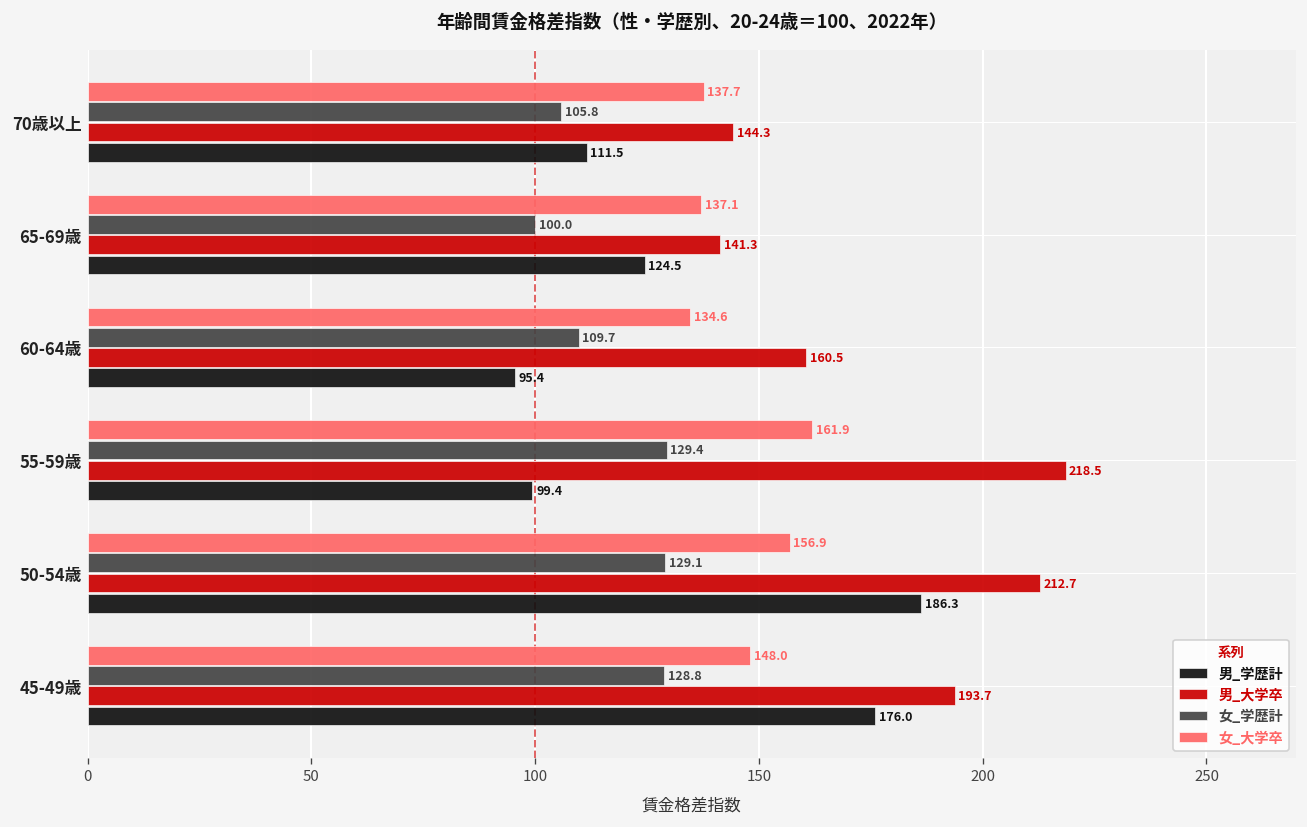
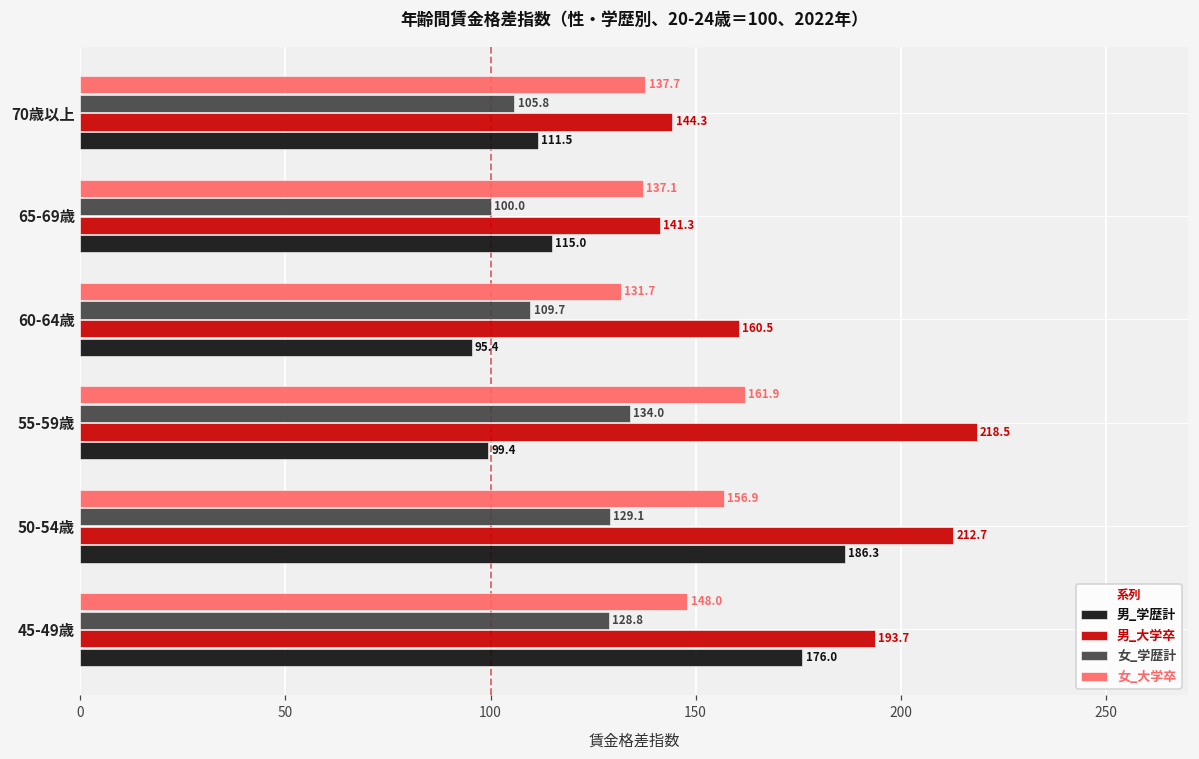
男_学歴計, 65-69歳: 124.5 -> 115.0
女_大学卒, 60-64歳: 134.6 -> 131.7
女_学歴計, 55-59歳: 129.4 -> 134.0
